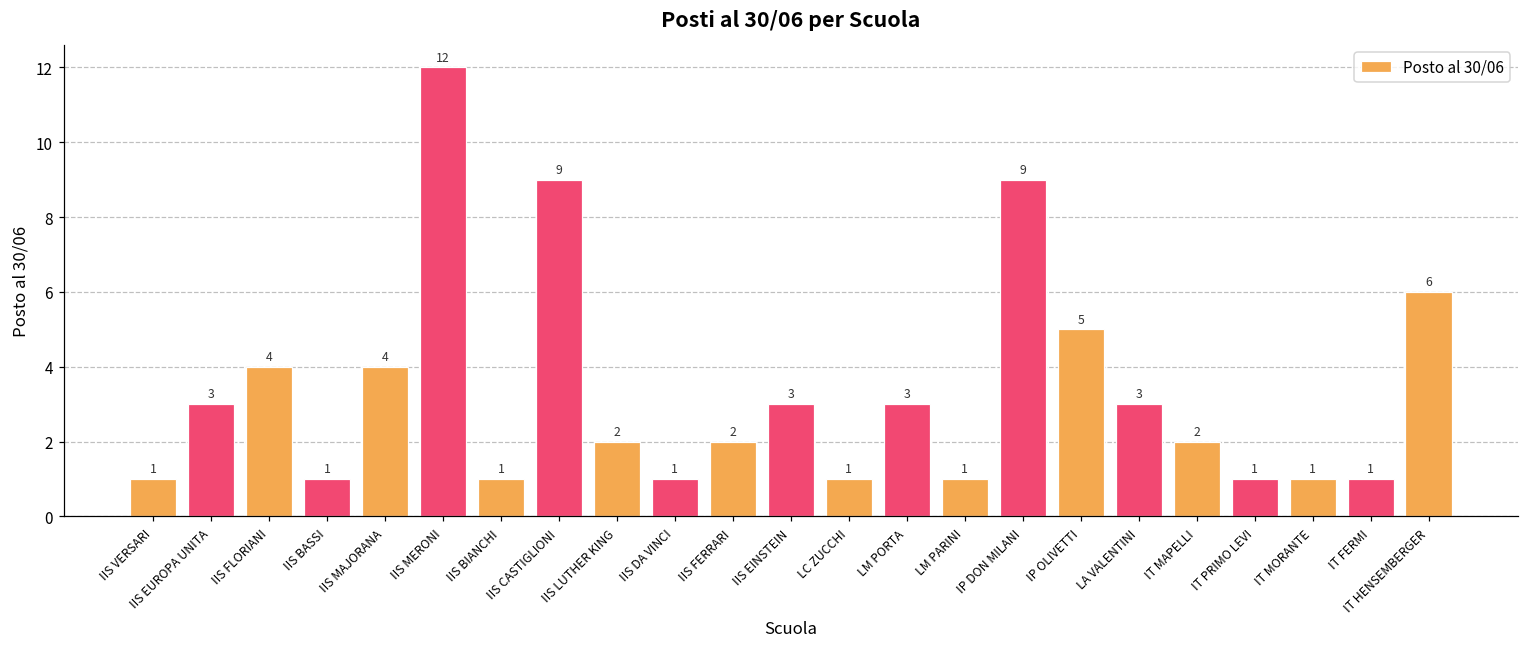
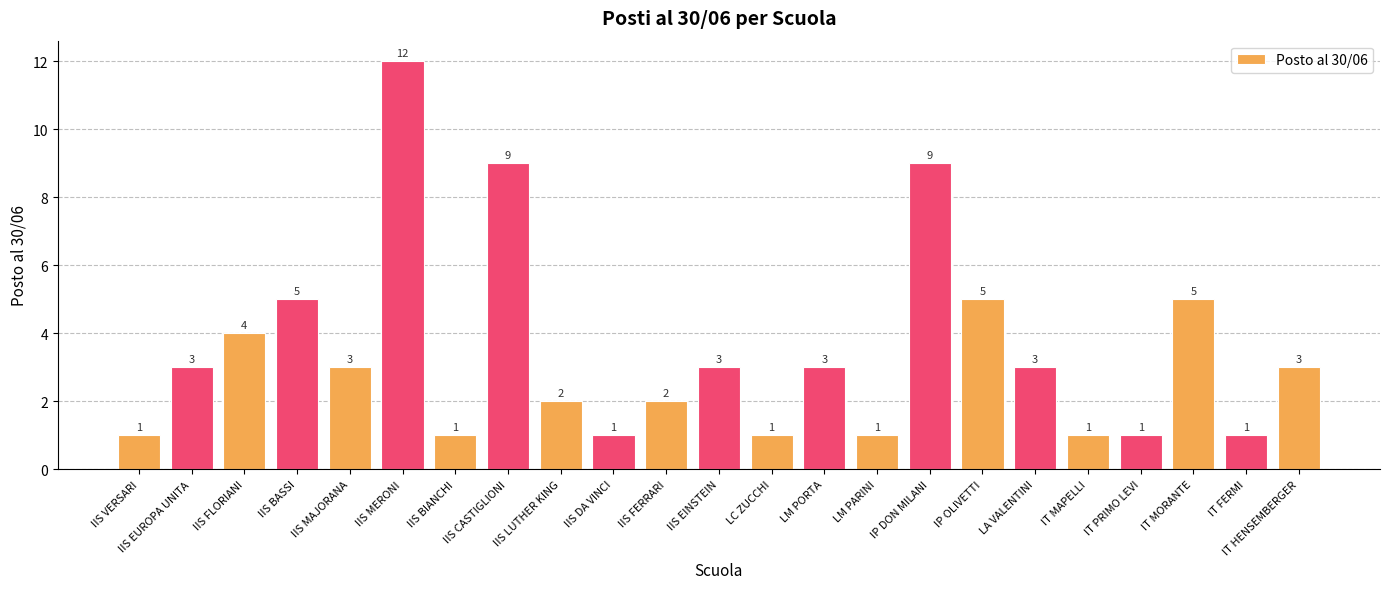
IIS BASSI: 1 -> 5
IIS MAJORANA: 4 -> 3
IT MAPELLI: 2 -> 1
IT MORANTE: 1 -> 5
IT HENSEMBERGER: 6 -> 3
